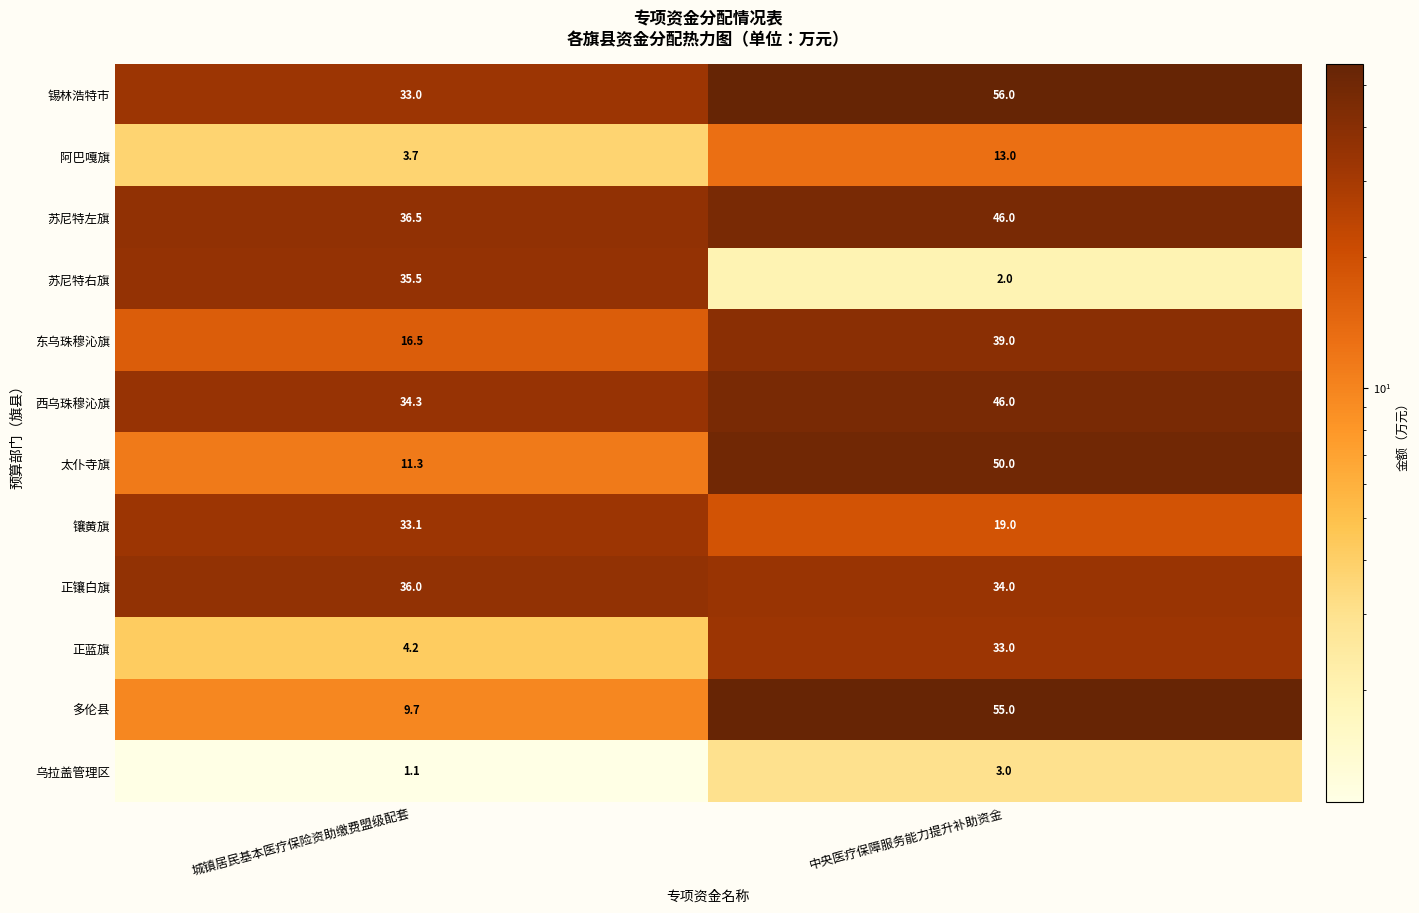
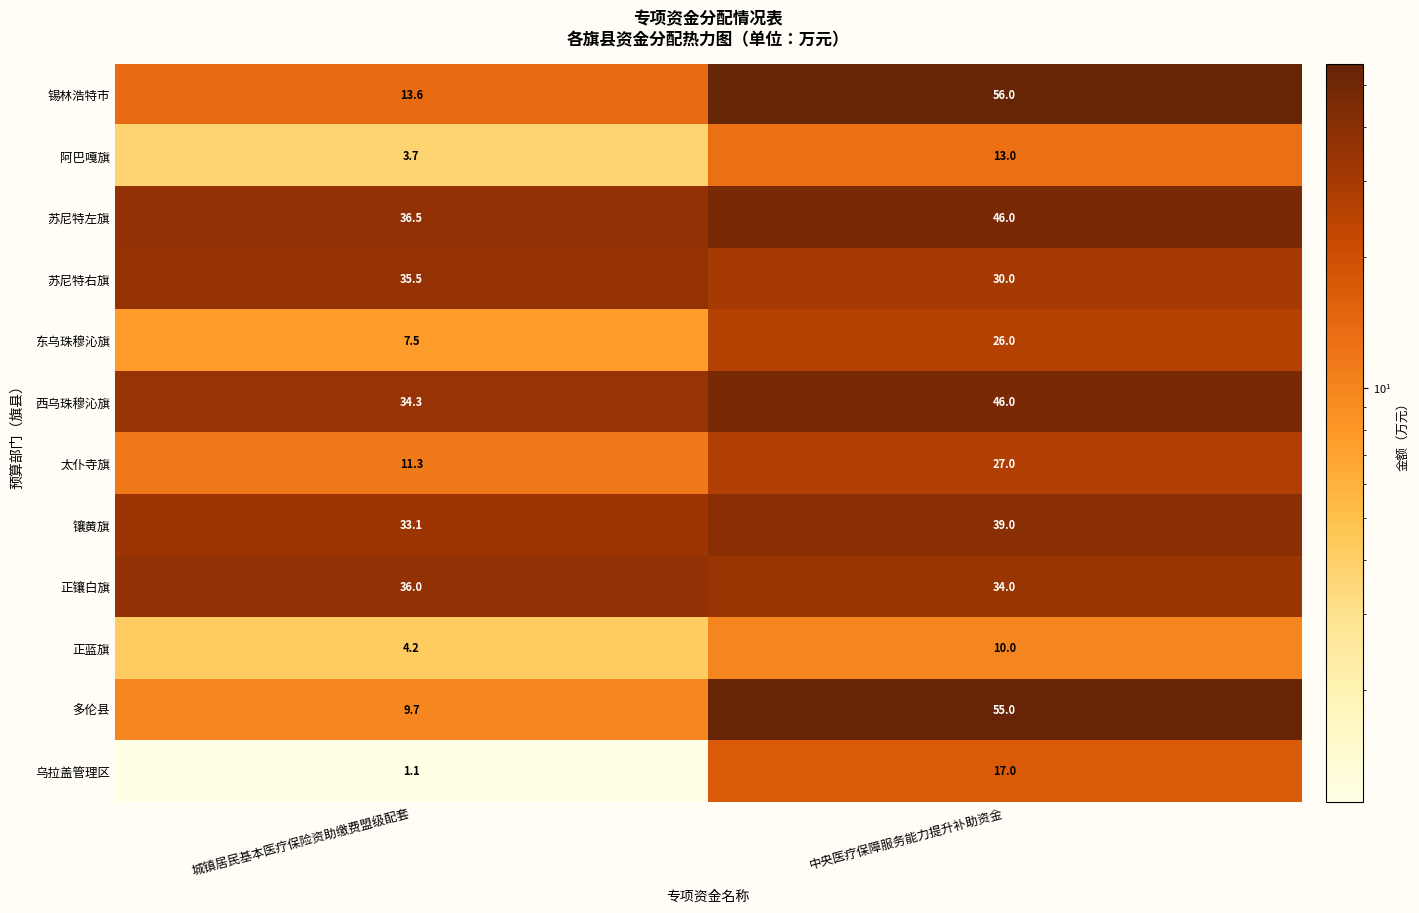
锡林浩特市, 城镇居民基本医疗保险资助缴费盟级配套: 33.0 -> 13.6
苏尼特右旗, 中央医疗保障服务能力提升补助资金: 2.0 -> 30.0
东乌珠穆沁旗, 城镇居民基本医疗保险资助缴费盟级配套: 16.5 -> 7.5
东乌珠穆沁旗, 中央医疗保障服务能力提升补助资金: 39.0 -> 26.0
太仆寺旗, 中央医疗保障服务能力提升补助资金: 50.0 -> 27.0
镶黄旗, 中央医疗保障服务能力提升补助资金: 19.0 -> 39.0
正蓝旗, 中央医疗保障服务能力提升补助资金: 33.0 -> 10.0
乌拉盖管理区, 中央医疗保障服务能力提升补助资金: 3.0 -> 17.0
